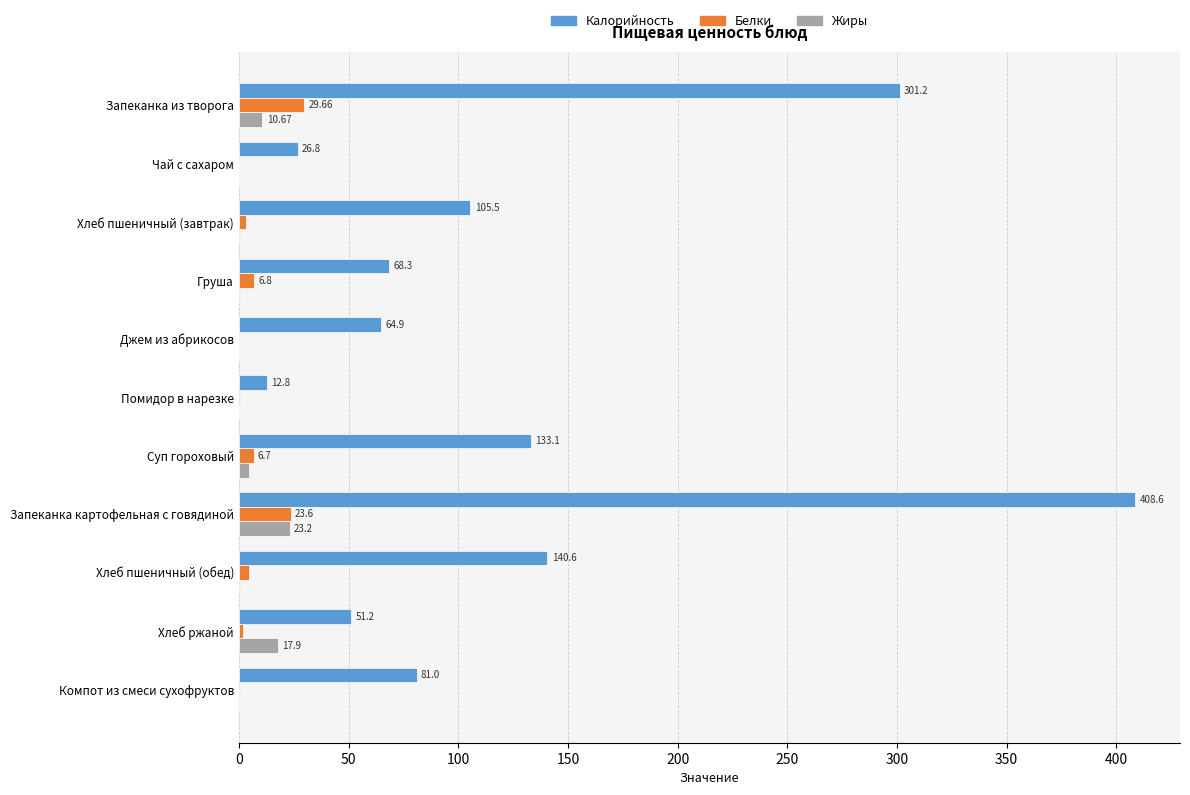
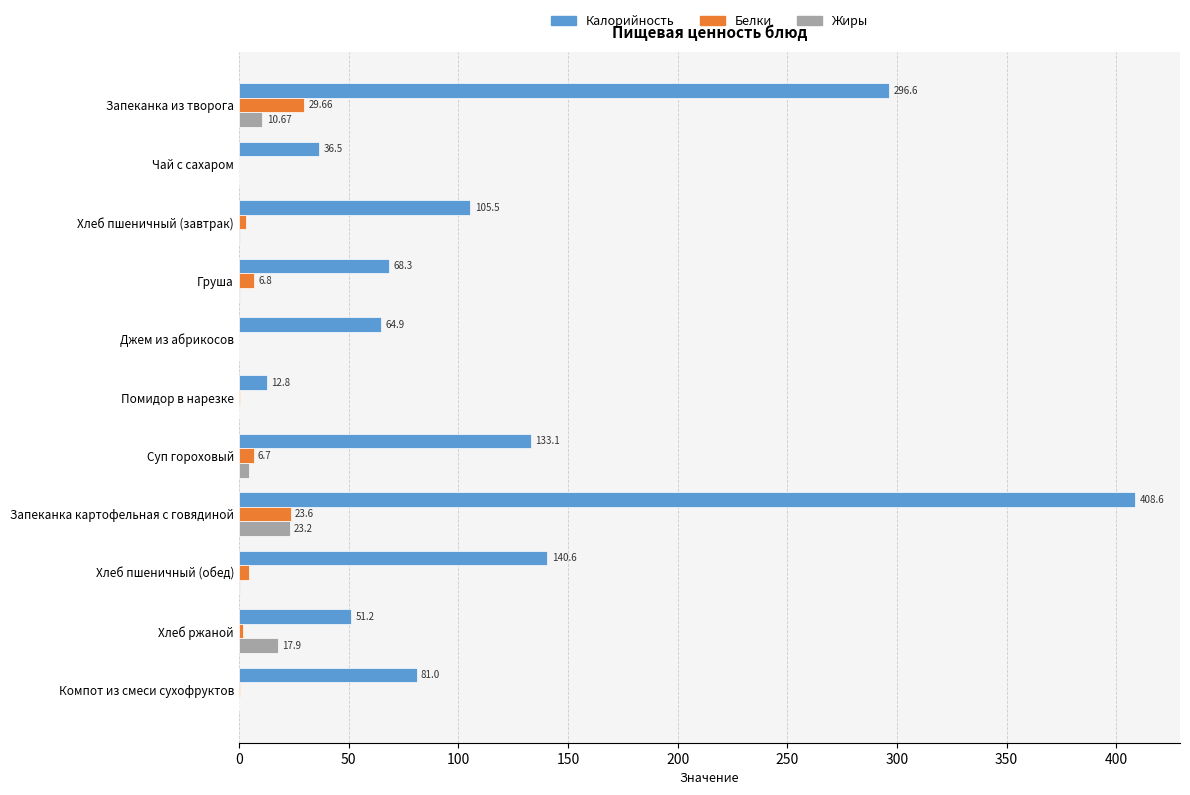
Калорийность, Запеканка из творога: 301.2 -> 296.6
Калорийность, Чай с сахаром: 26.8 -> 36.5
